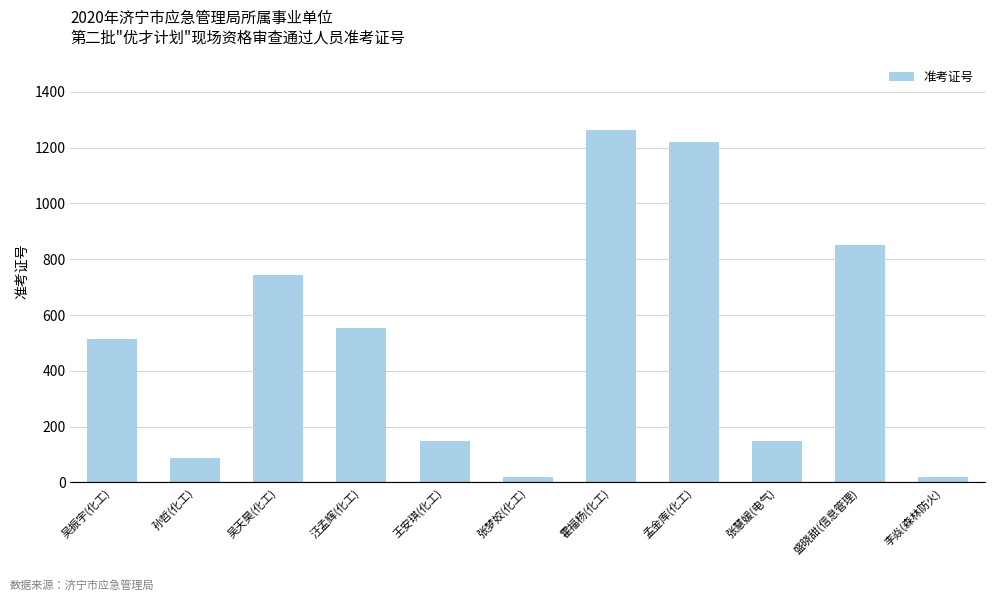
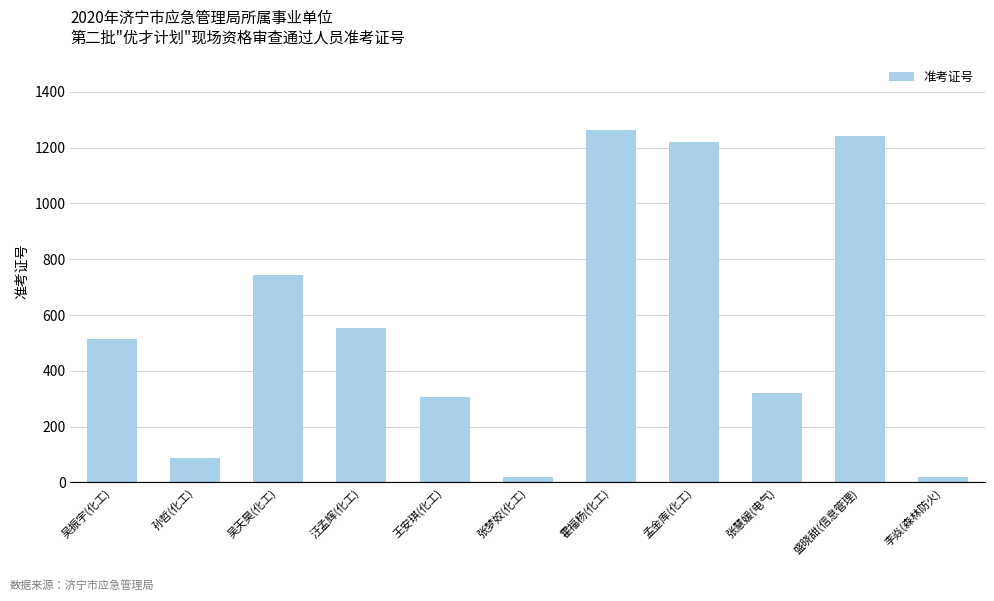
王安琪(化工): 150 -> 310
张慧媛(电气): 150 -> 320
盛晓甜(信息管理): 850 -> 1240
